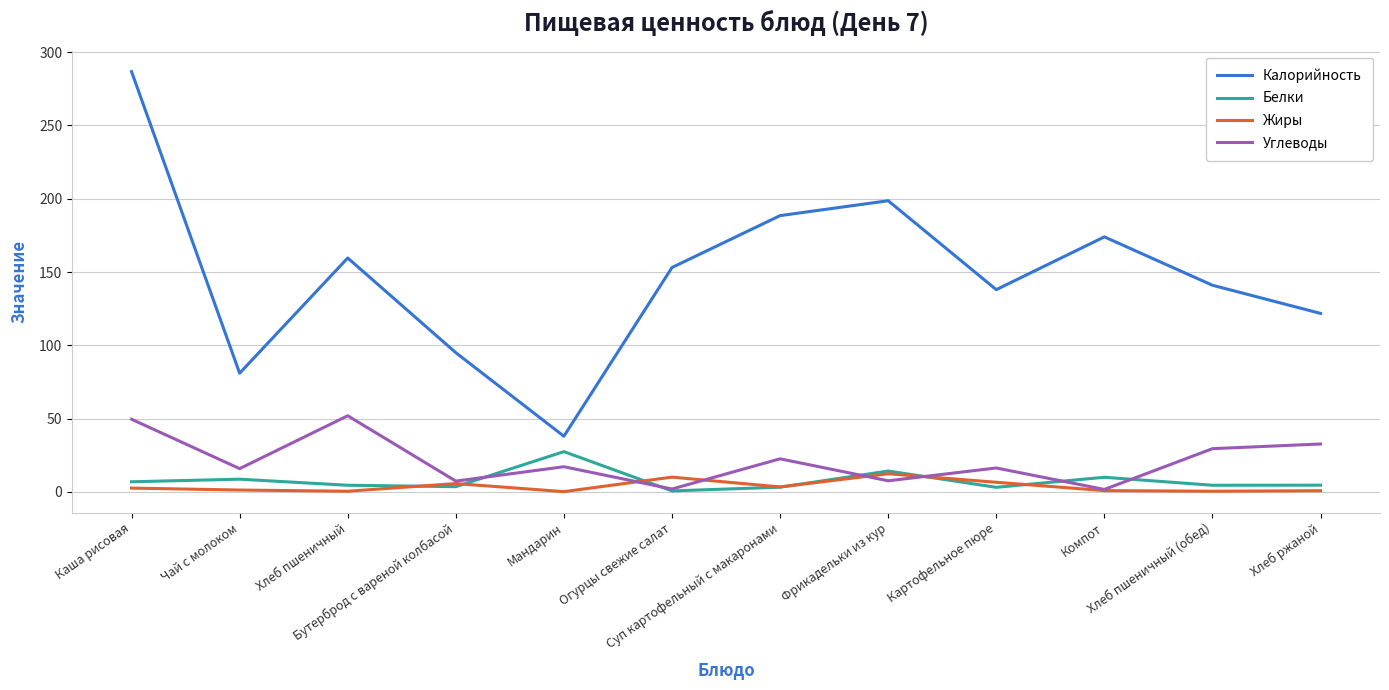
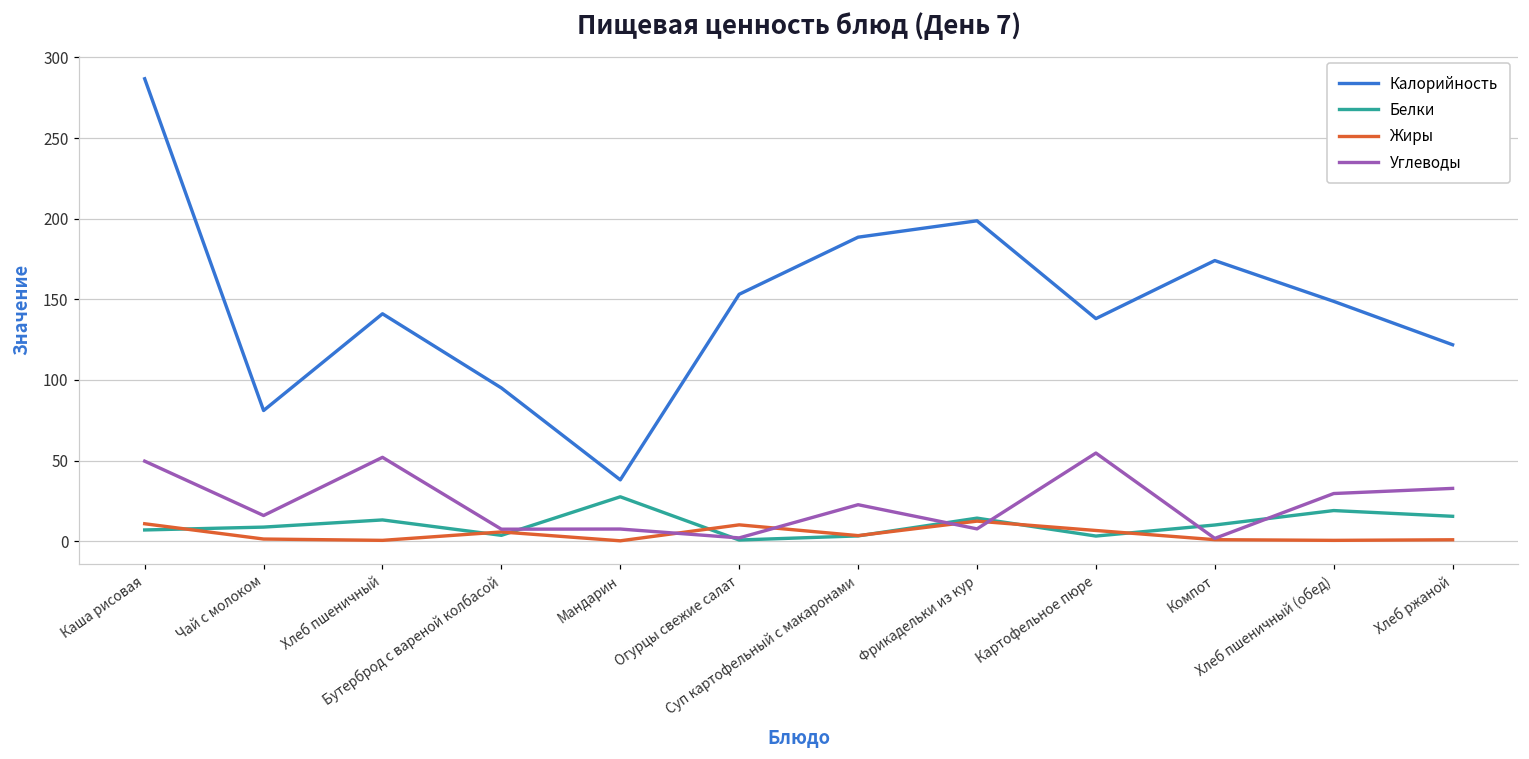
Жиры, Каша рисовая: 3 -> 11
Калорийность, Хлеб пшеничный: 160 -> 141
Белки, Хлеб пшеничный: 5 -> 13
Углеводы, Мандарин: 17 -> 8
Углеводы, Картофельное пюре: 16 -> 55
Калорийность, Хлеб пшеничный (обед): 141 -> 149
Белки, Хлеб пшеничный (обед): 5 -> 19
Белки, Хлеб ржаной: 5 -> 15
